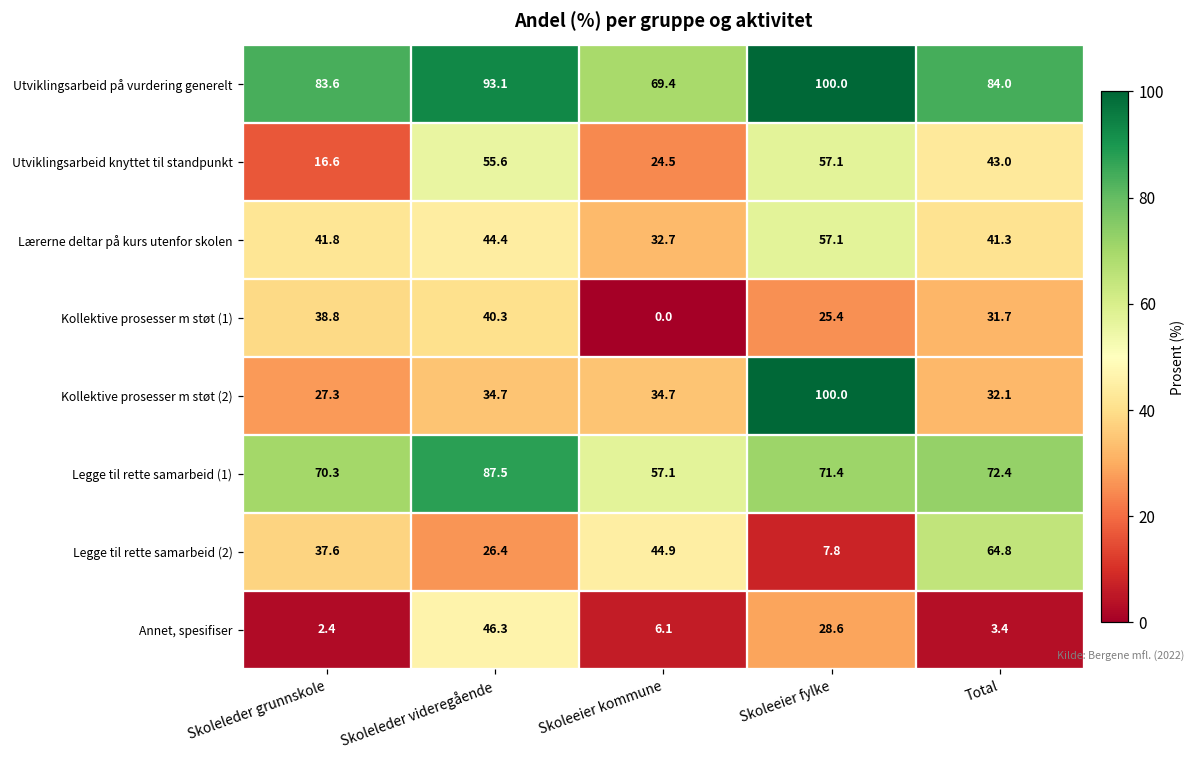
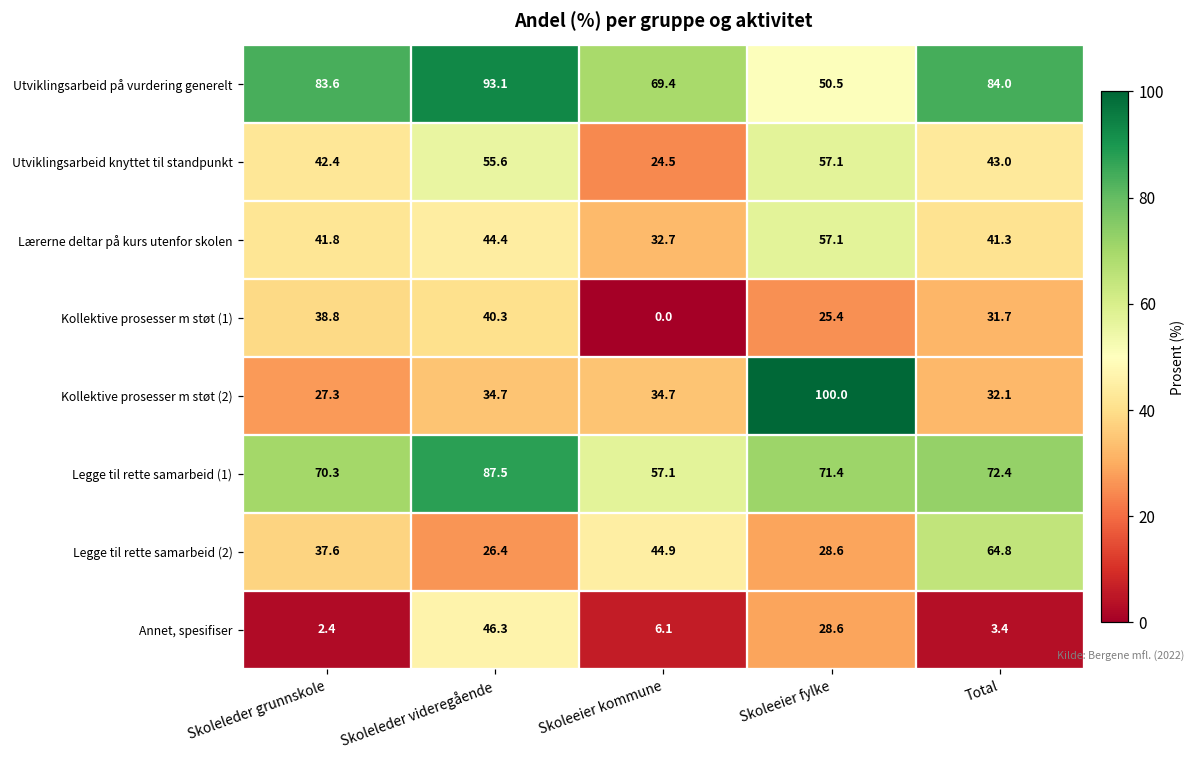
Utviklingsarbeid på vurdering generelt, Skoleeier fylke: 100.0 -> 50.5
Utviklingsarbeid knyttet til standpunkt, Skoleleder grunnskole: 16.6 -> 42.4
Legge til rette samarbeid (2), Skoleeier fylke: 7.8 -> 28.6
